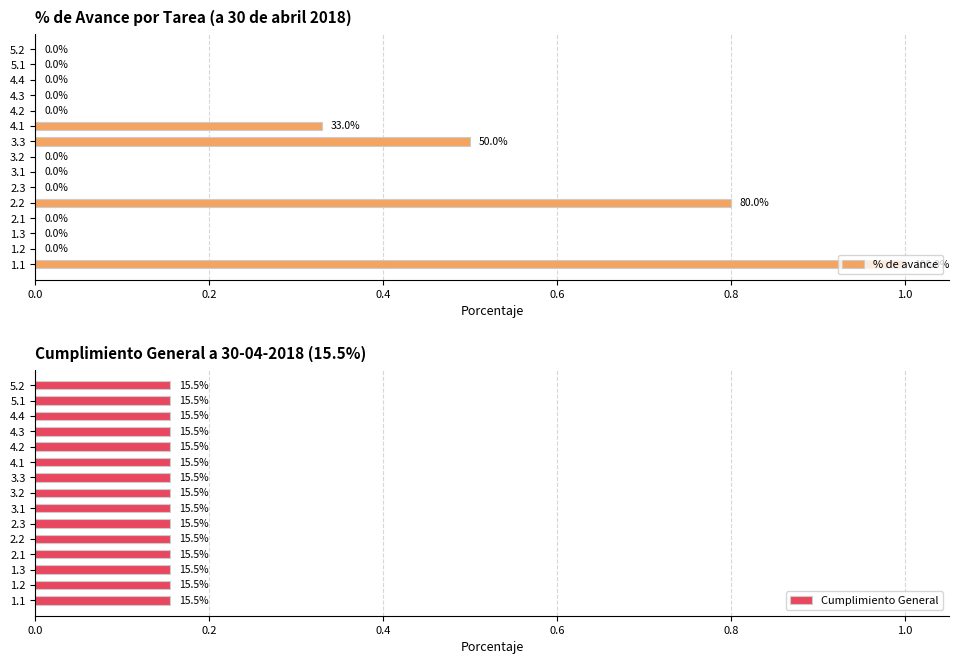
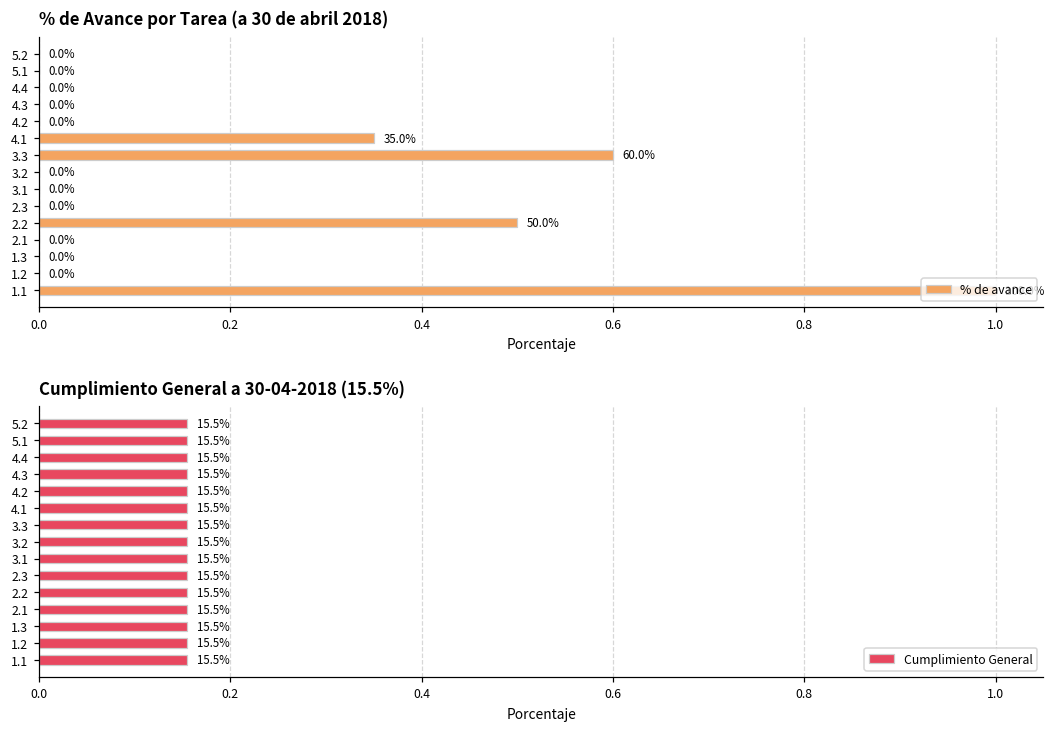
% de Avance por Tarea (a 30 de abril 2018), 4.1: 33.0% -> 35.0%
% de Avance por Tarea (a 30 de abril 2018), 3.3: 50.0% -> 60.0%
% de Avance por Tarea (a 30 de abril 2018), 2.2: 80.0% -> 50.0%
